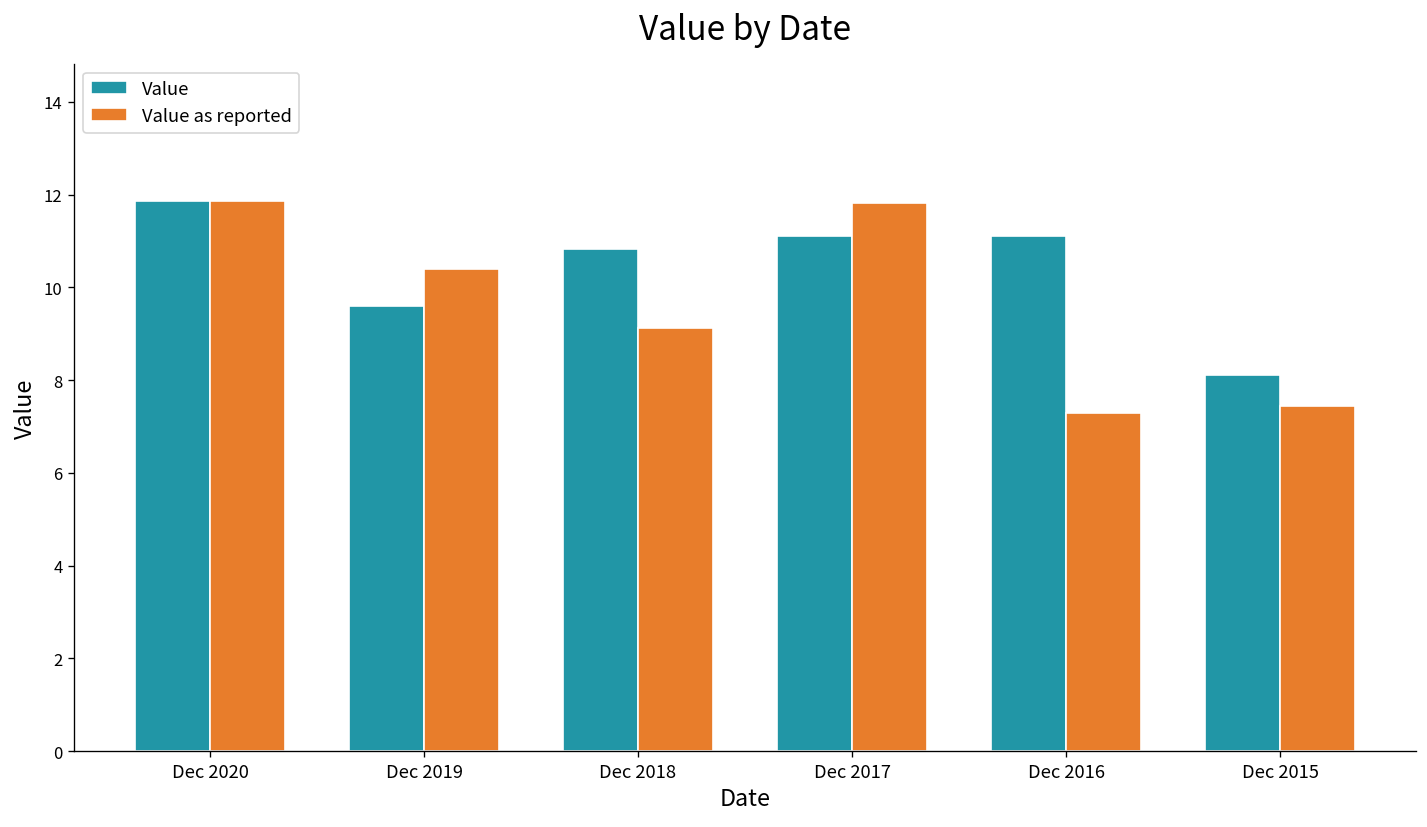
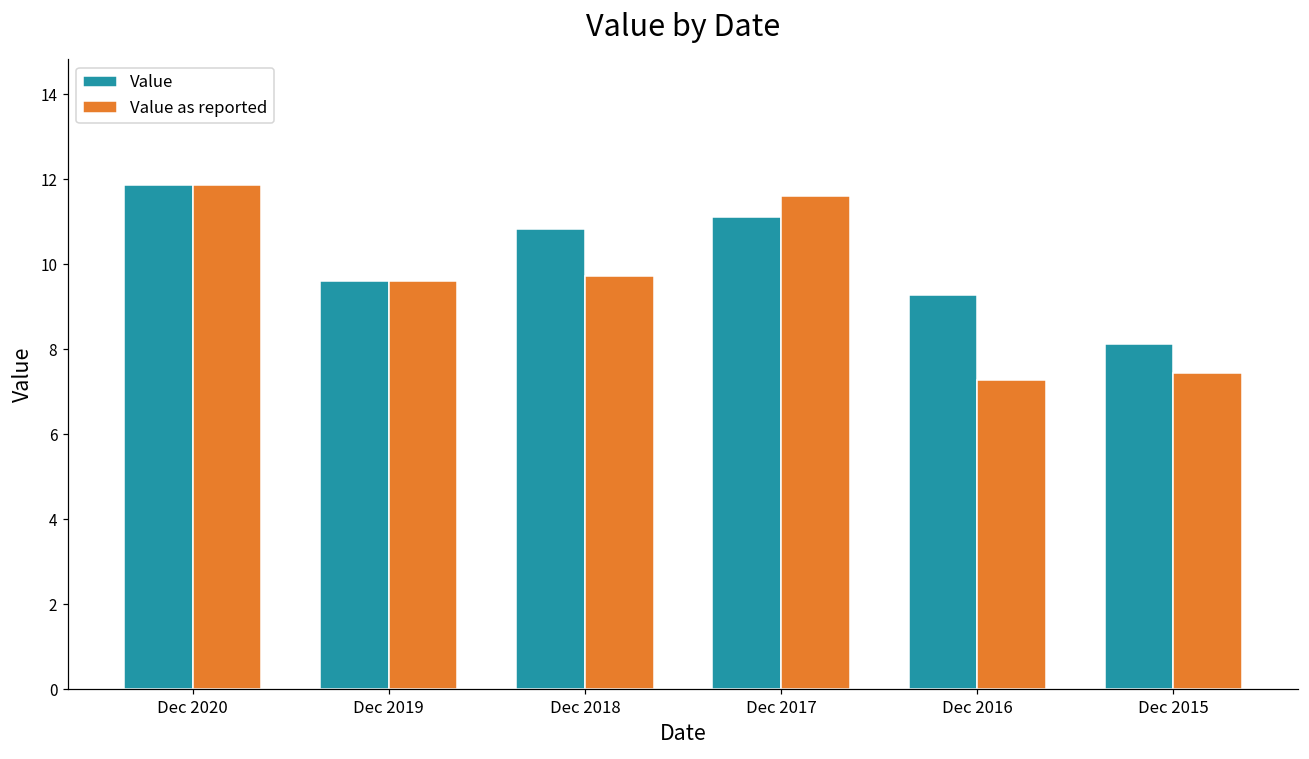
Value as reported, Dec 2019: 10.4 -> 9.6
Value as reported, Dec 2018: 9.1 -> 9.7
Value as reported, Dec 2017: 11.8 -> 11.6
Value, Dec 2016: 11.1 -> 9.3
